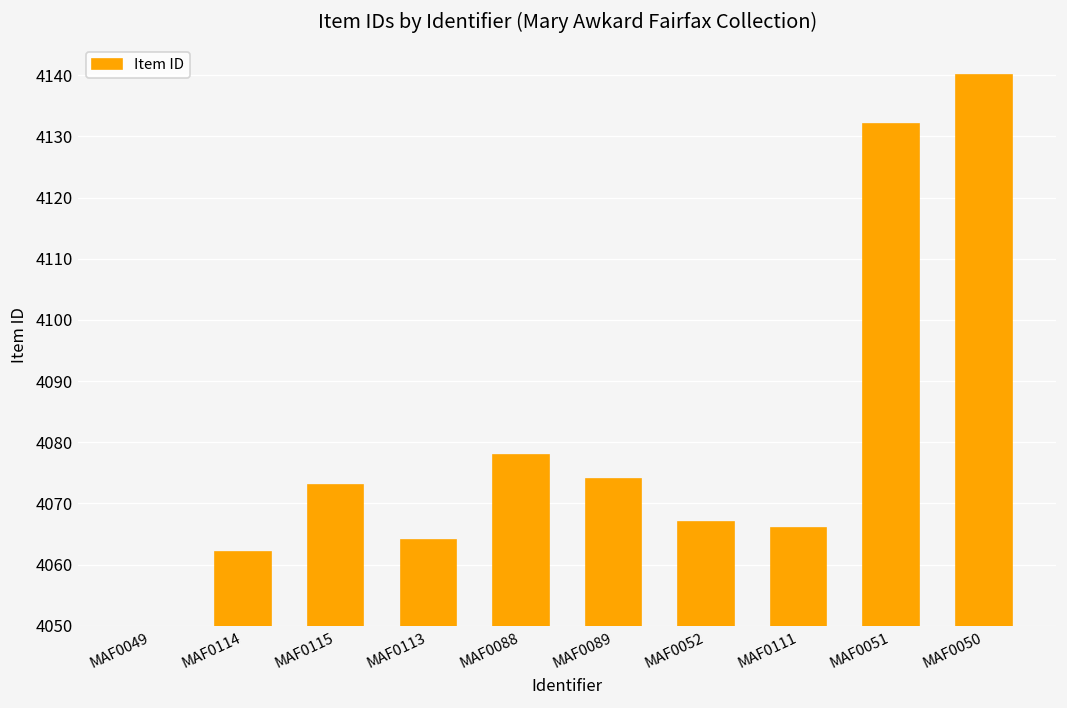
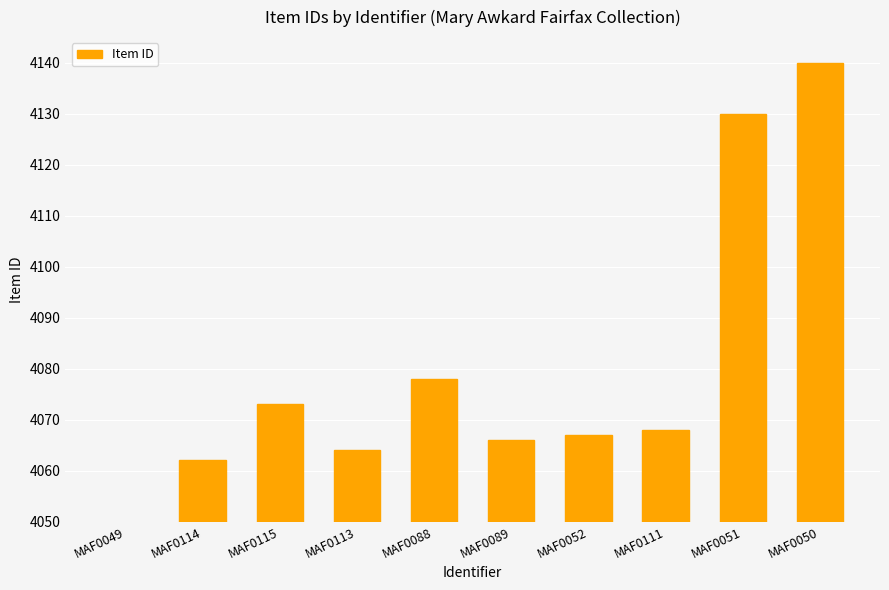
MAF0089: 4074 -> 4066
MAF0111: 4066 -> 4068
MAF0051: 4132 -> 4130
